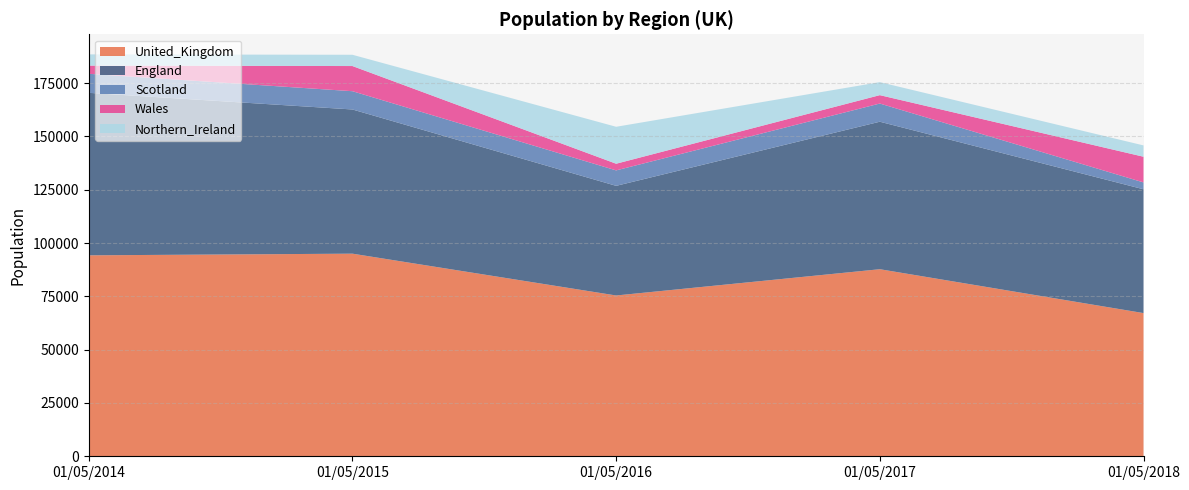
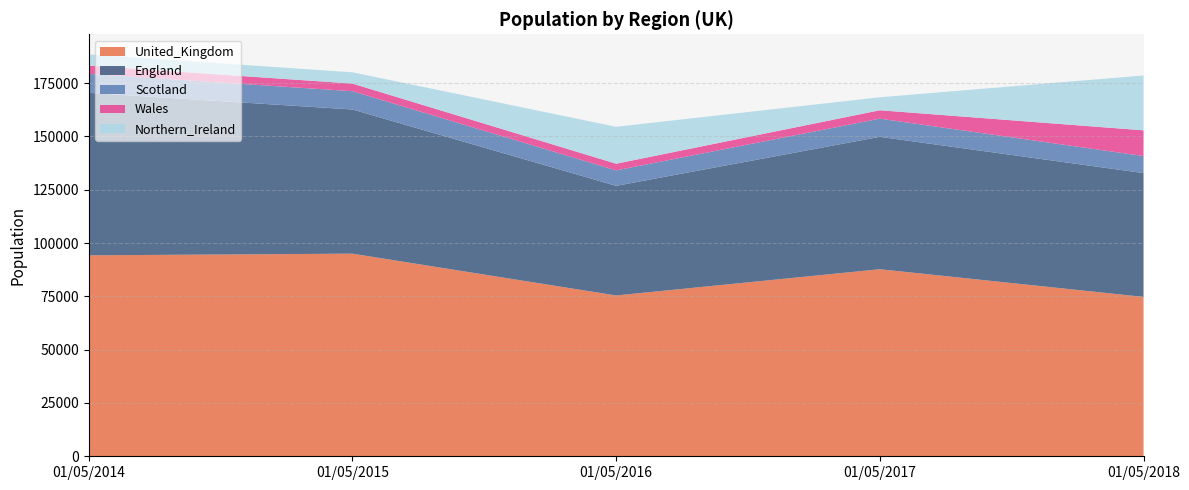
Wales, 01/05/2015: 12000 -> 4000
England, 01/05/2017: 69000 -> 62000
United_Kingdom, 01/05/2018: 67000 -> 75000
Scotland, 01/05/2018: 3000 -> 8000
Northern_Ireland, 01/05/2018: 5000 -> 26000
